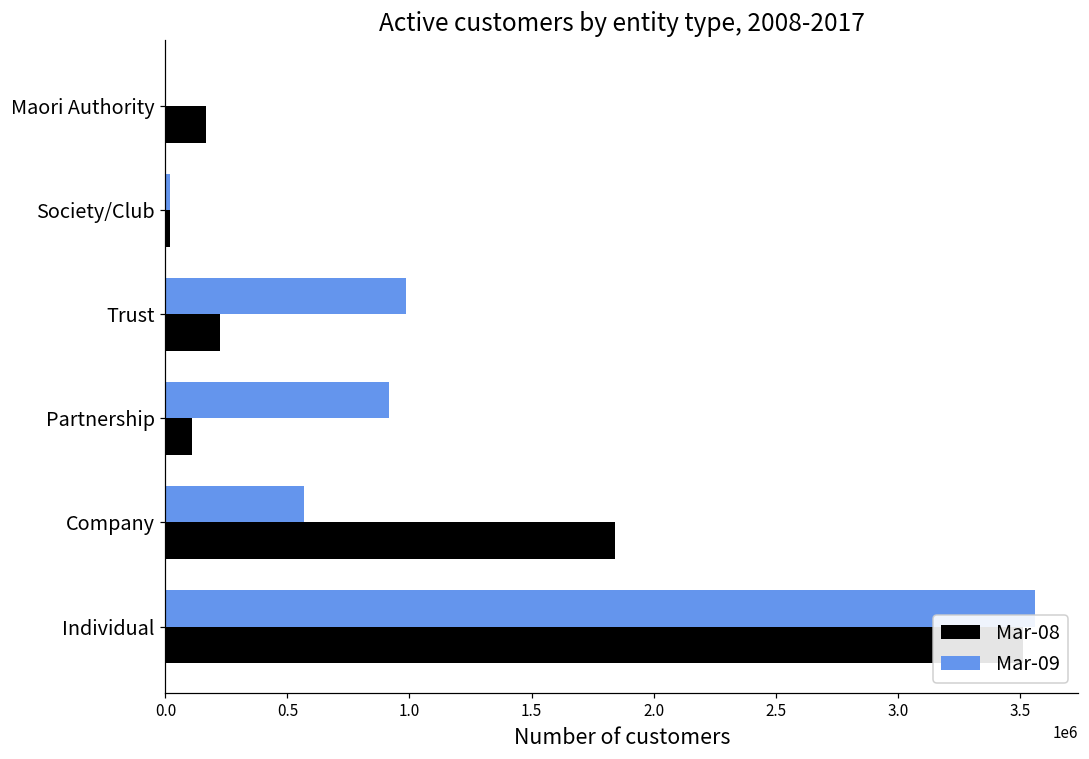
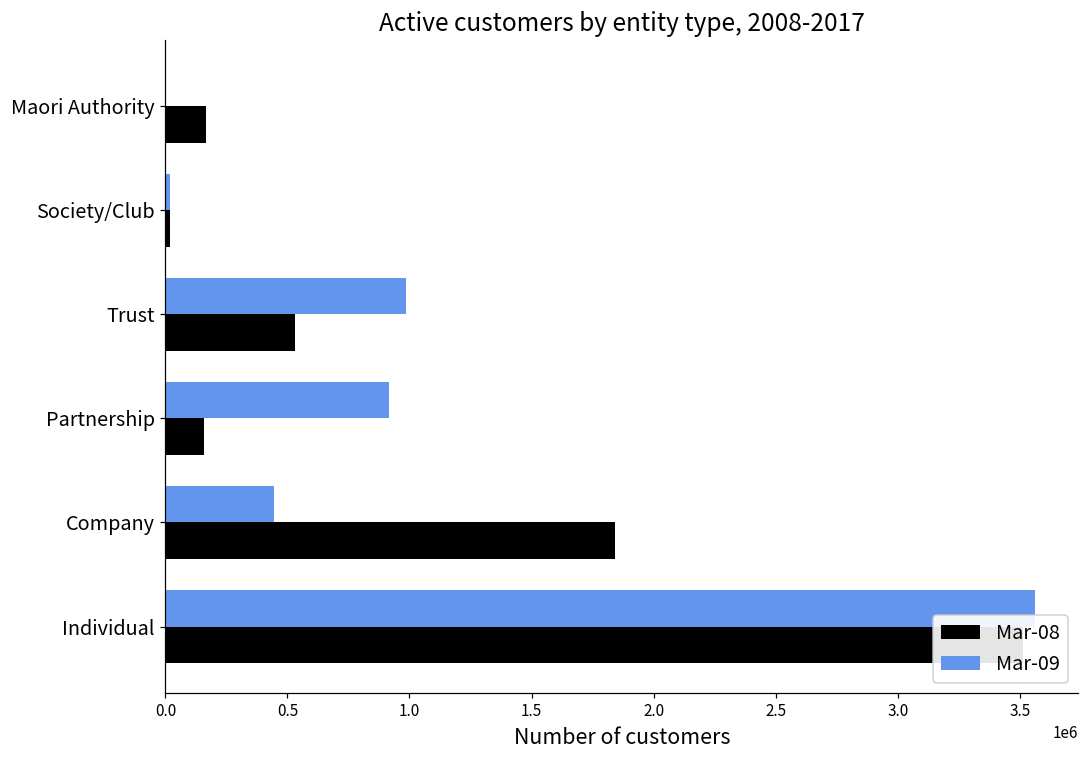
Mar-08, Trust: 220000 -> 530000
Mar-08, Partnership: 110000 -> 160000
Mar-09, Company: 570000 -> 440000
